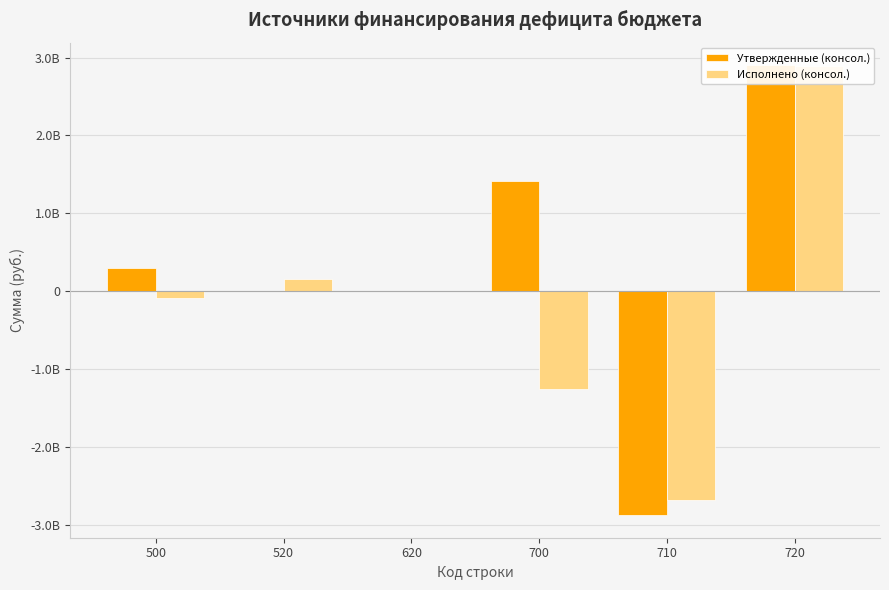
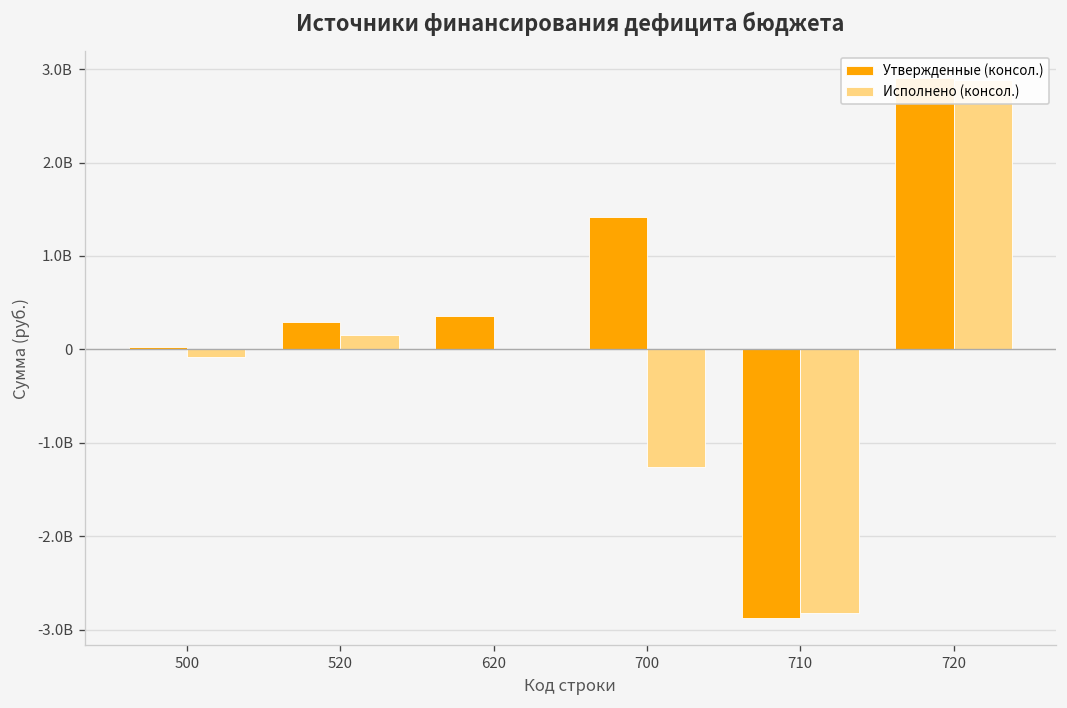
Утвержденные (консол.), 500: 300000000 -> 0
Утвержденные (консол.), 520: 0 -> 300000000
Утвержденные (консол.), 620: 0 -> 400000000
Исполнено (консол.), 710: -2700000000 -> -2800000000
